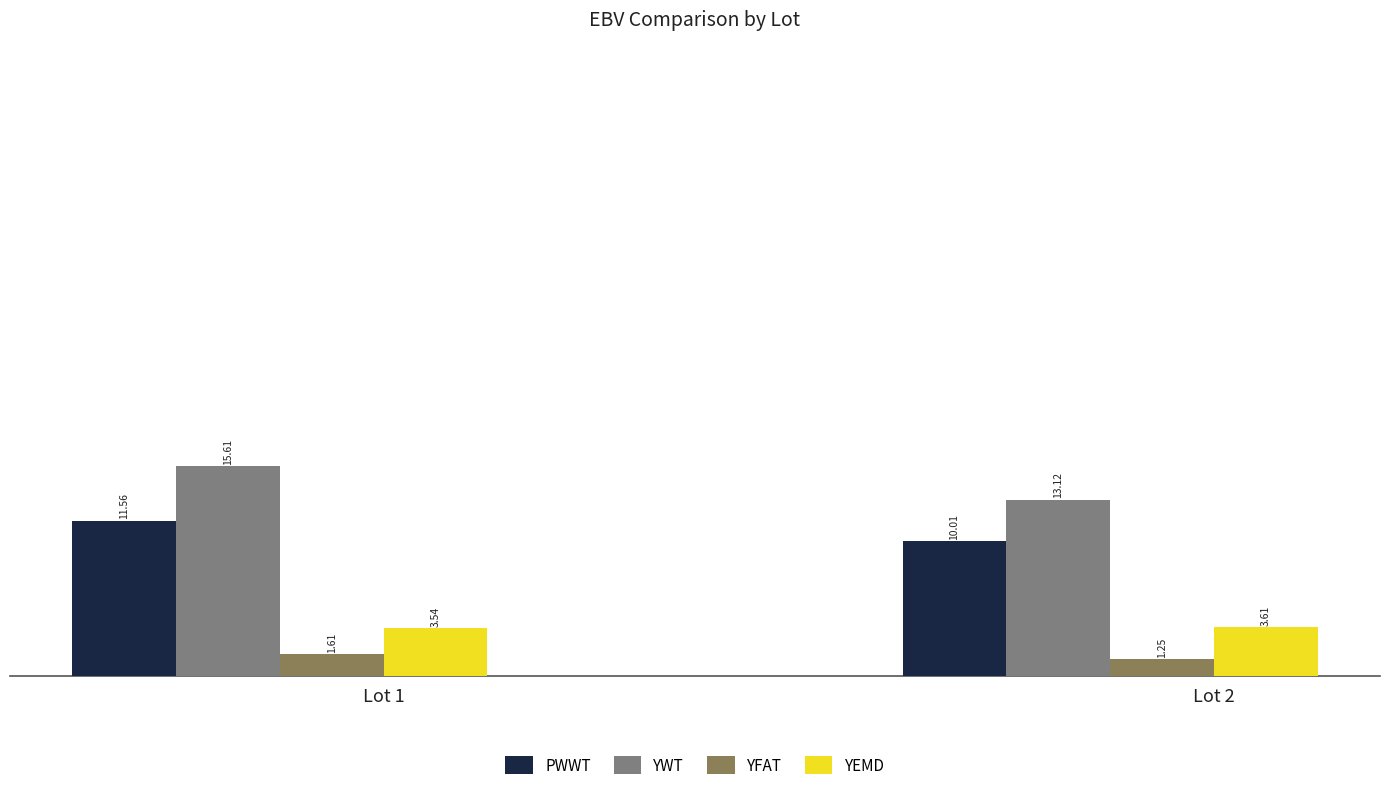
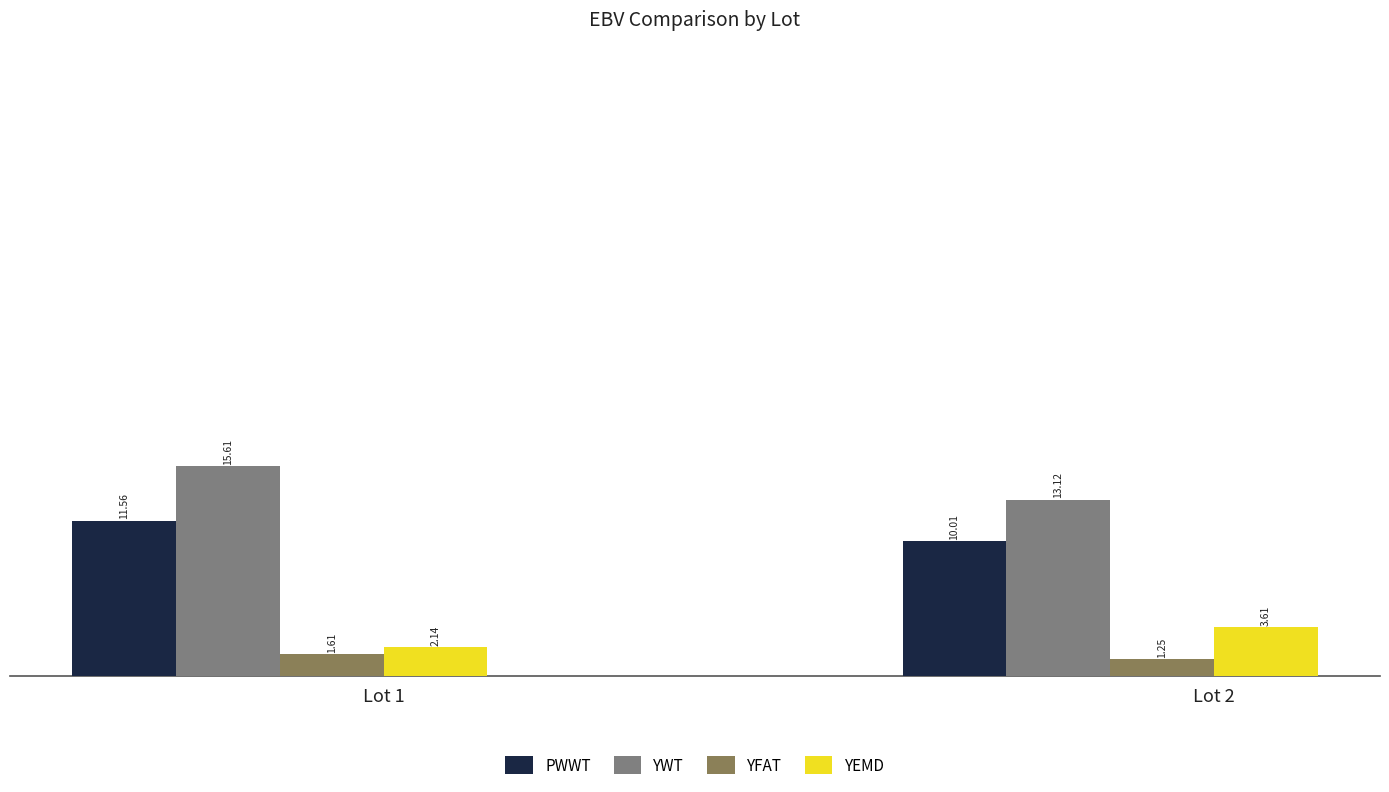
YEMD, Lot 1: 3.54 -> 2.14
